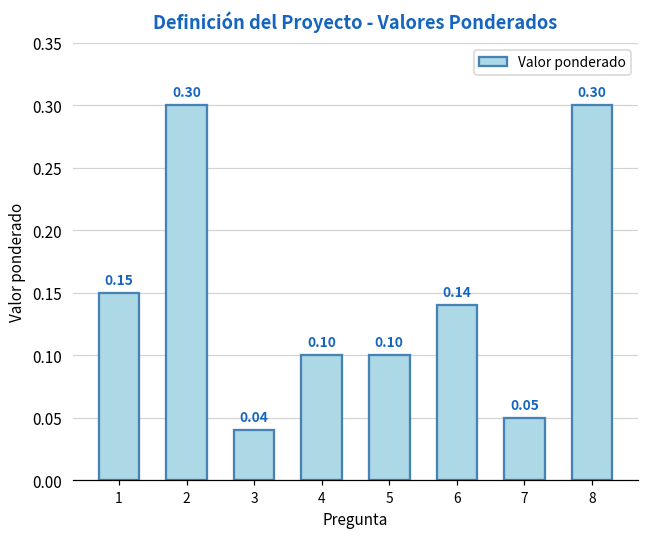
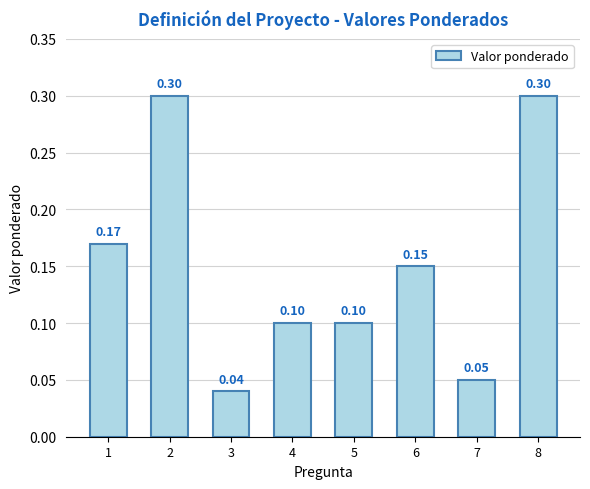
1: 0.15 -> 0.17
6: 0.14 -> 0.15
